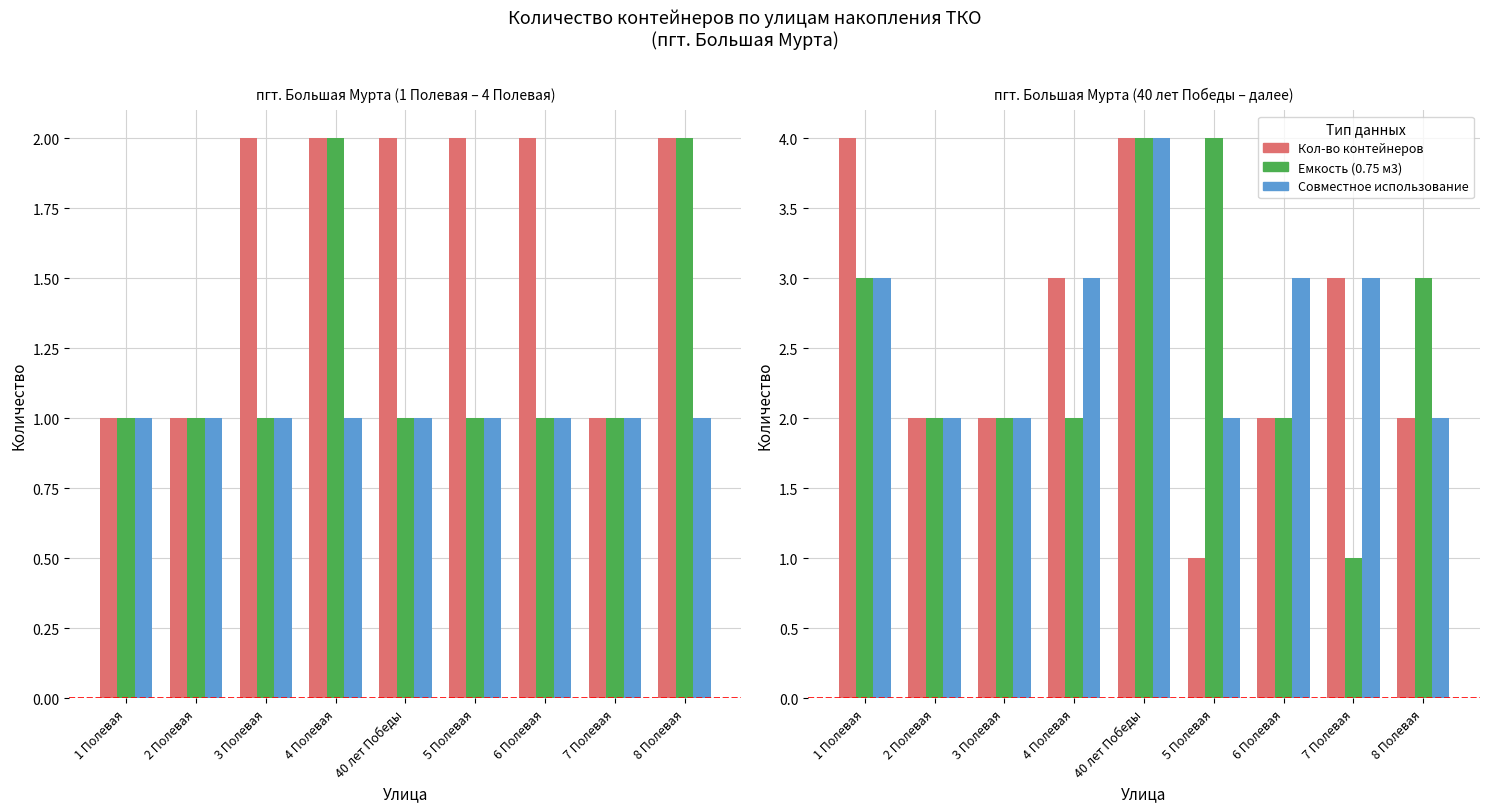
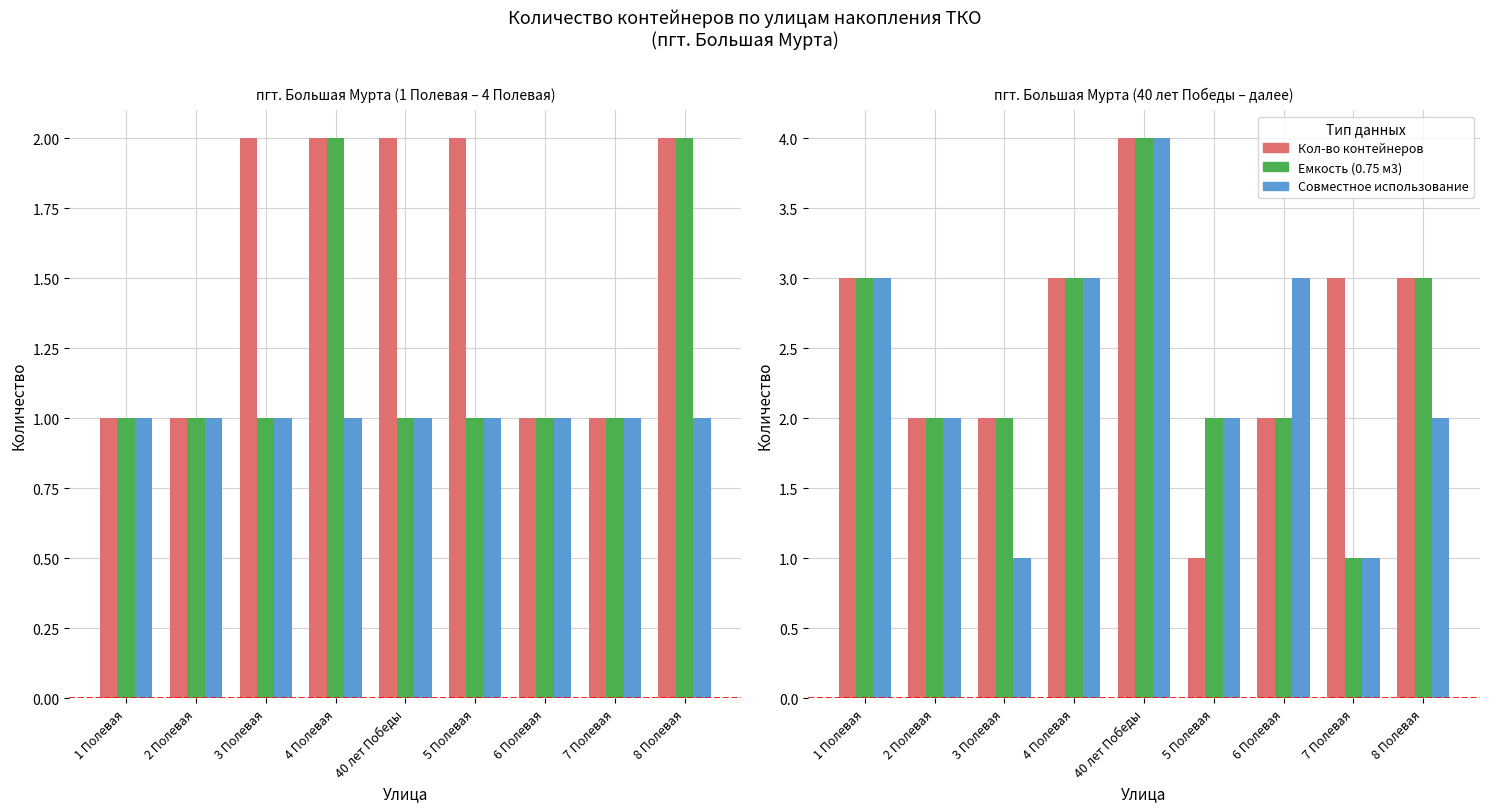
пгт. Большая Мурта (1 Полевая – 4 Полевая), Кол-во контейнеров, 6 Полевая: 2 -> 1
пгт. Большая Мурта (40 лет Победы – далее), Кол-во контейнеров, 1 Полевая: 4 -> 3
пгт. Большая Мурта (40 лет Победы – далее), Совместное использование, 3 Полевая: 2 -> 1
пгт. Большая Мурта (40 лет Победы – далее), Емкость (0.75 м3), 4 Полевая: 2 -> 3
пгт. Большая Мурта (40 лет Победы – далее), Емкость (0.75 м3), 5 Полевая: 4 -> 2
пгт. Большая Мурта (40 лет Победы – далее), Совместное использование, 7 Полевая: 3 -> 1
пгт. Большая Мурта (40 лет Победы – далее), Кол-во контейнеров, 8 Полевая: 2 -> 3
